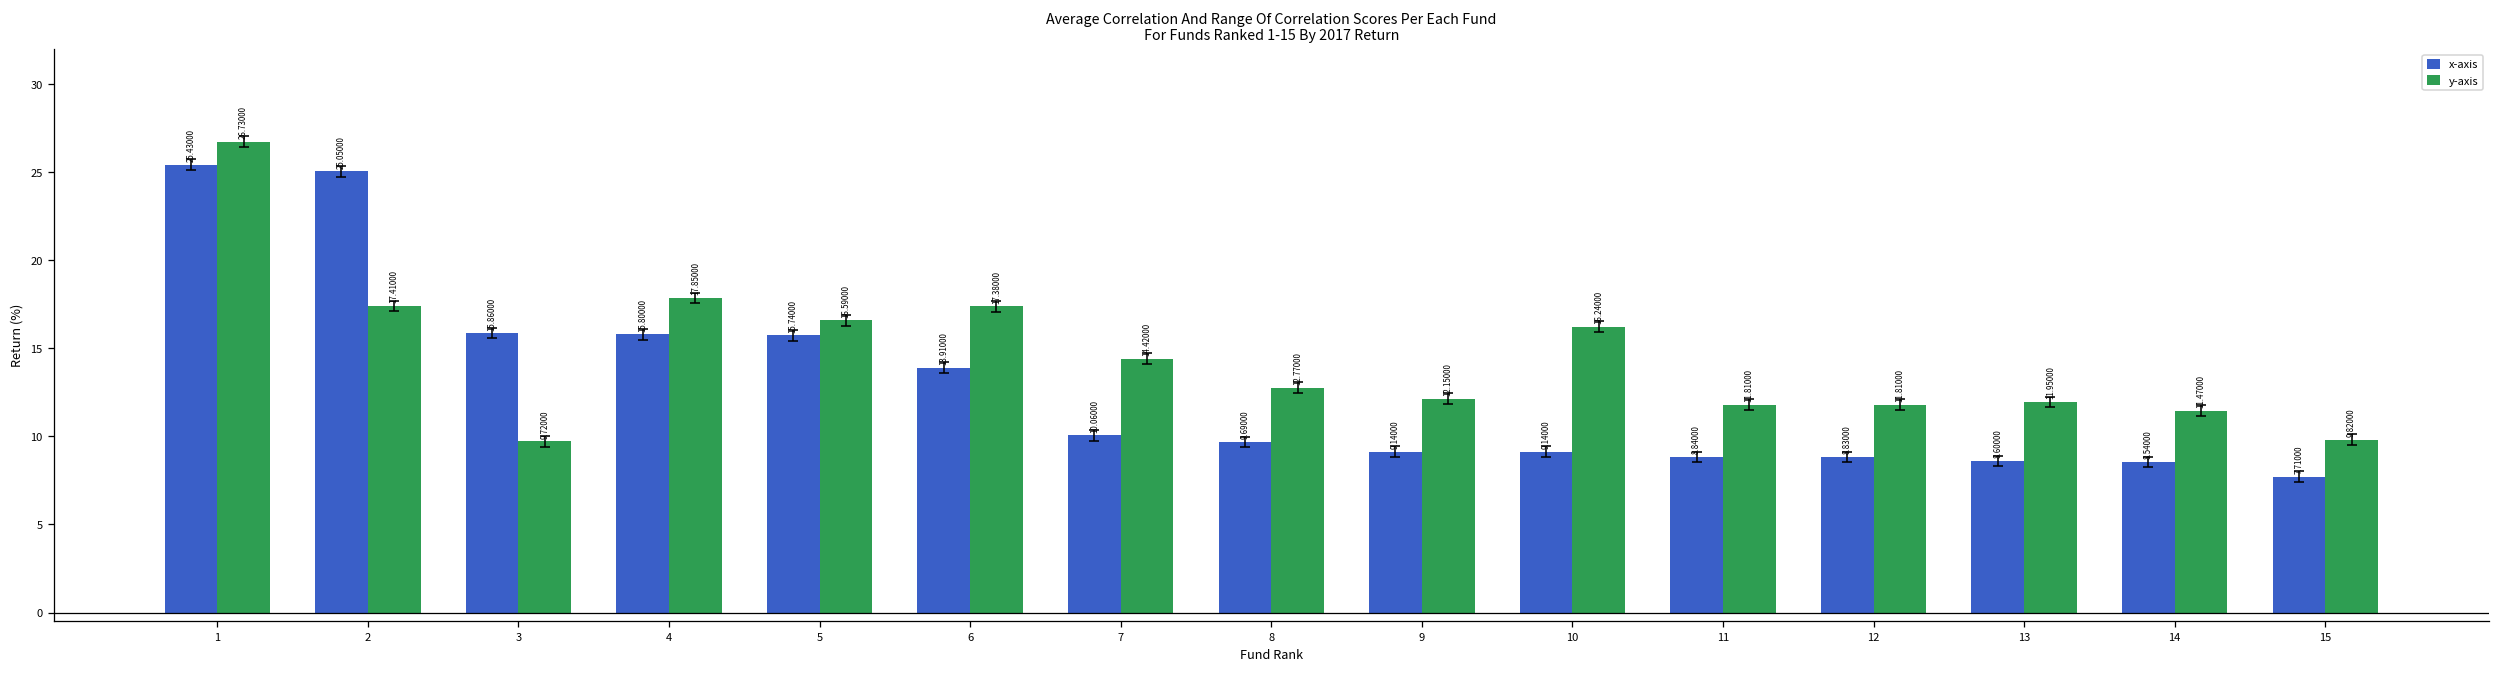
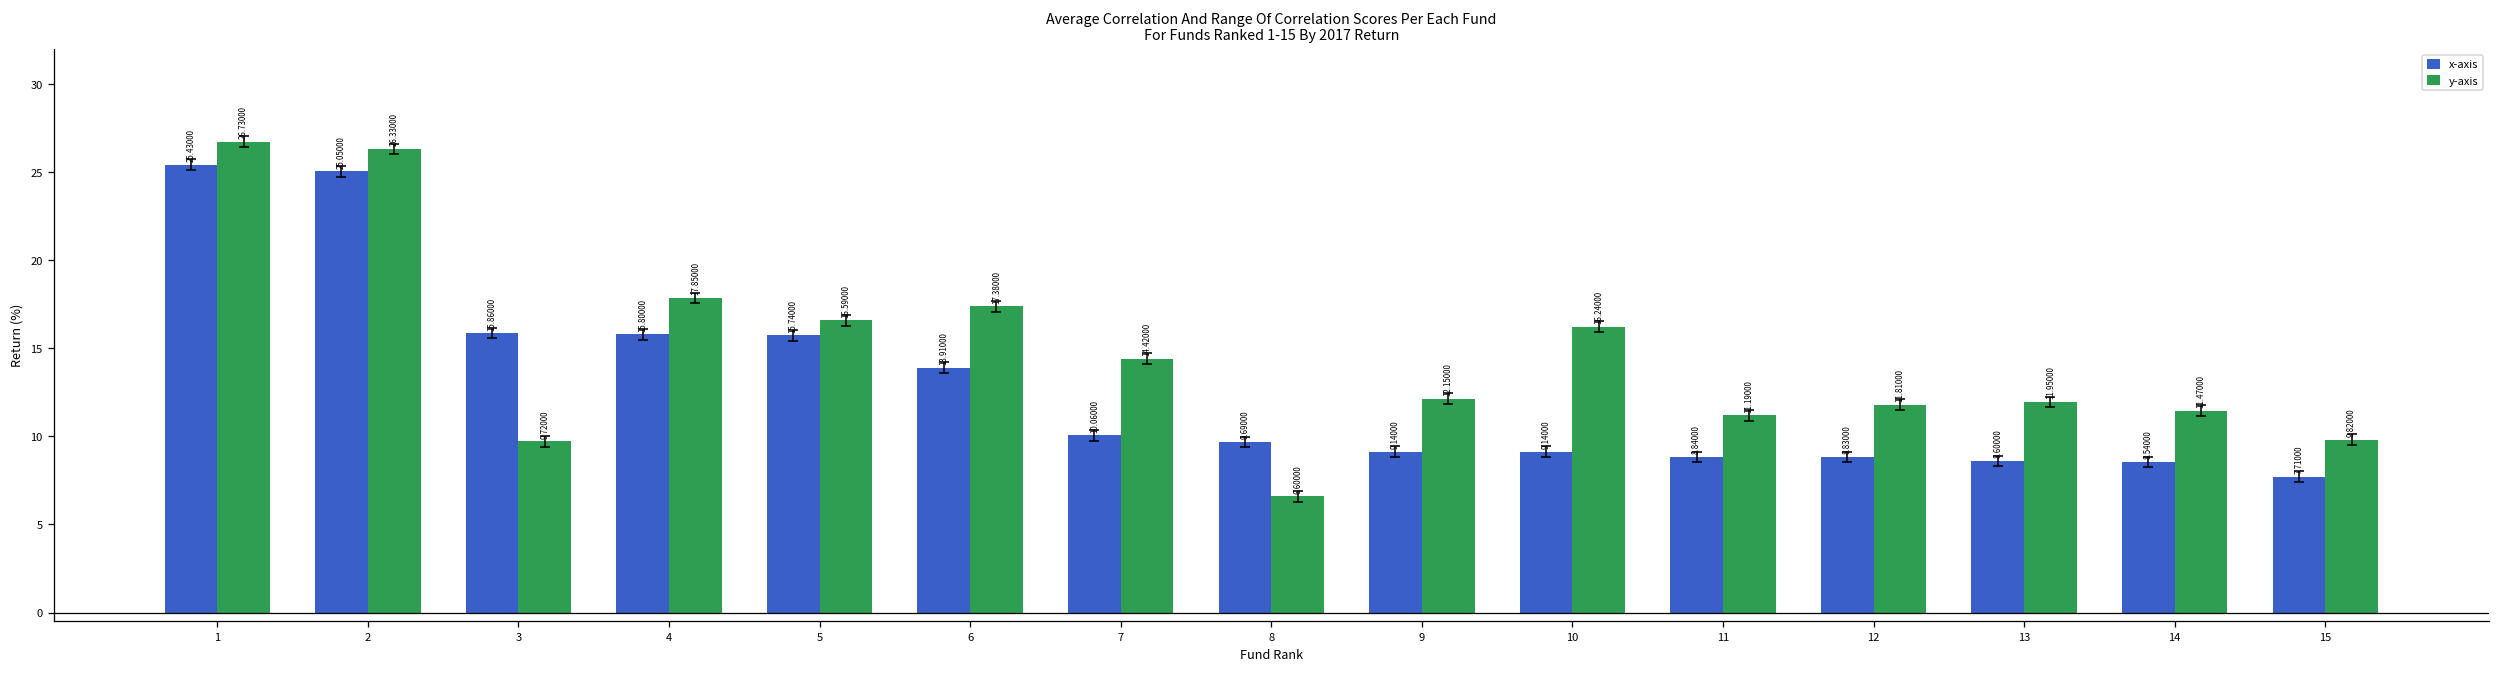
y-axis, 2: 17.41000 -> 26.33000
y-axis, 8: 12.77000 -> 6.60000
y-axis, 11: 11.81000 -> 11.19000
